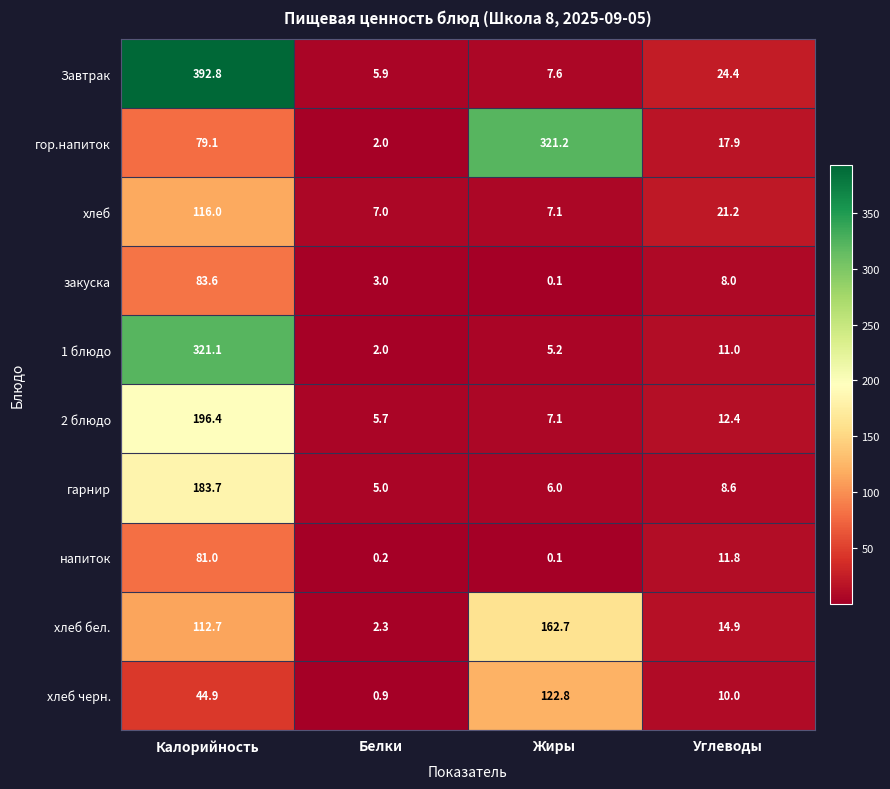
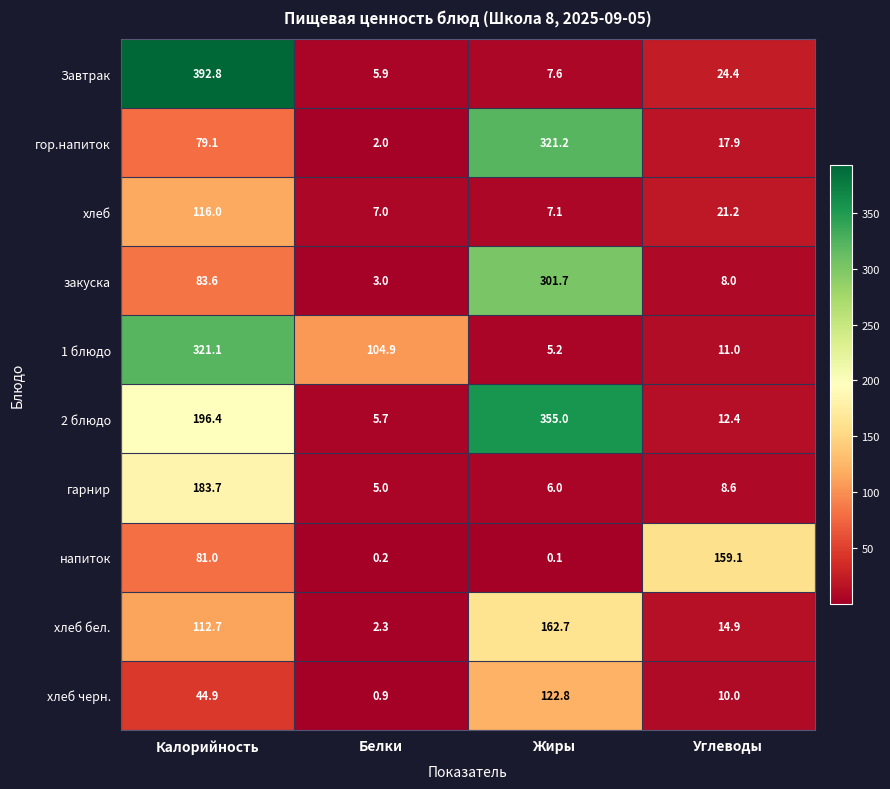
закуска, Жиры: 0.1 -> 301.7
1 блюдо, Белки: 2.0 -> 104.9
2 блюдо, Жиры: 7.1 -> 355.0
напиток, Углеводы: 11.8 -> 159.1
